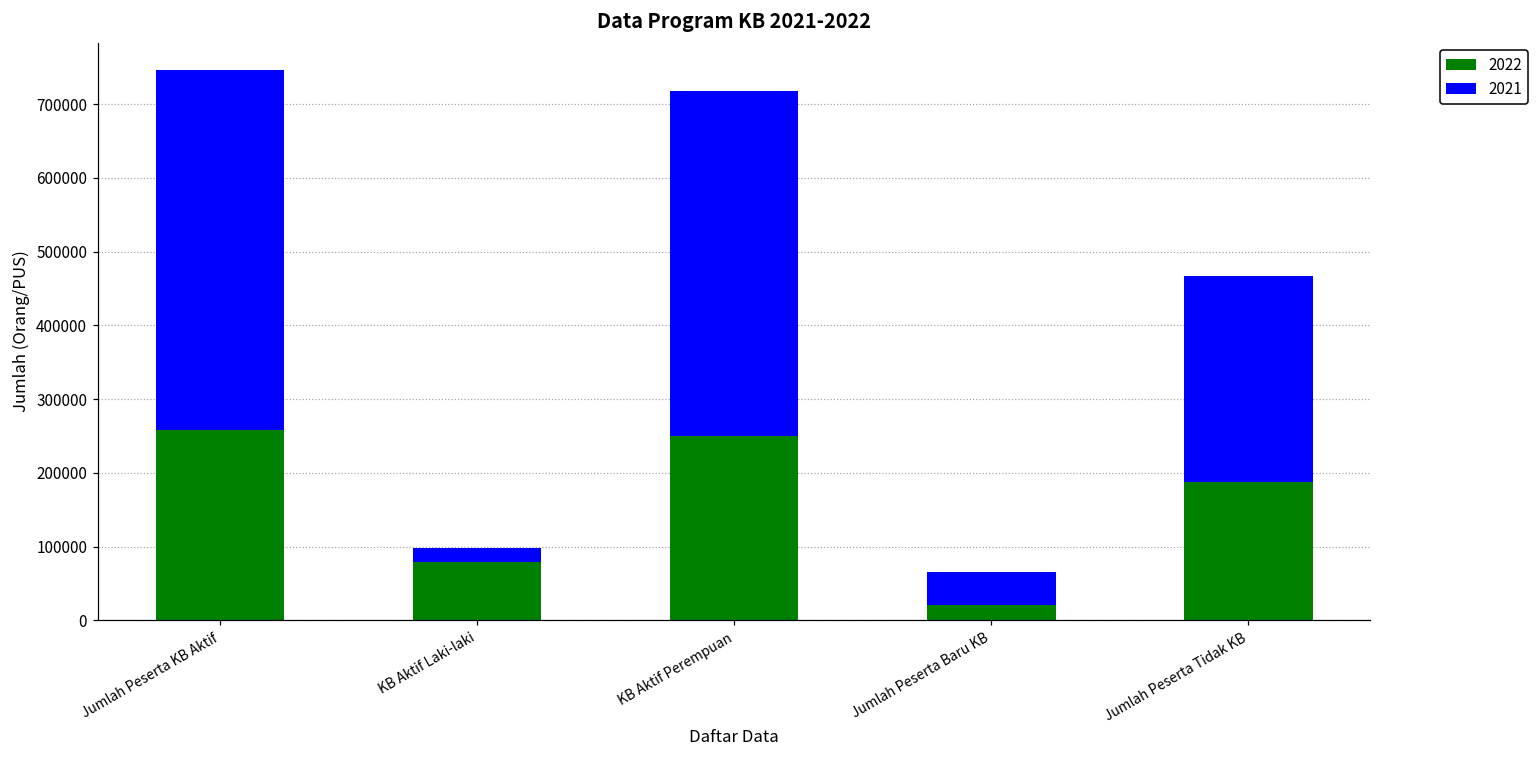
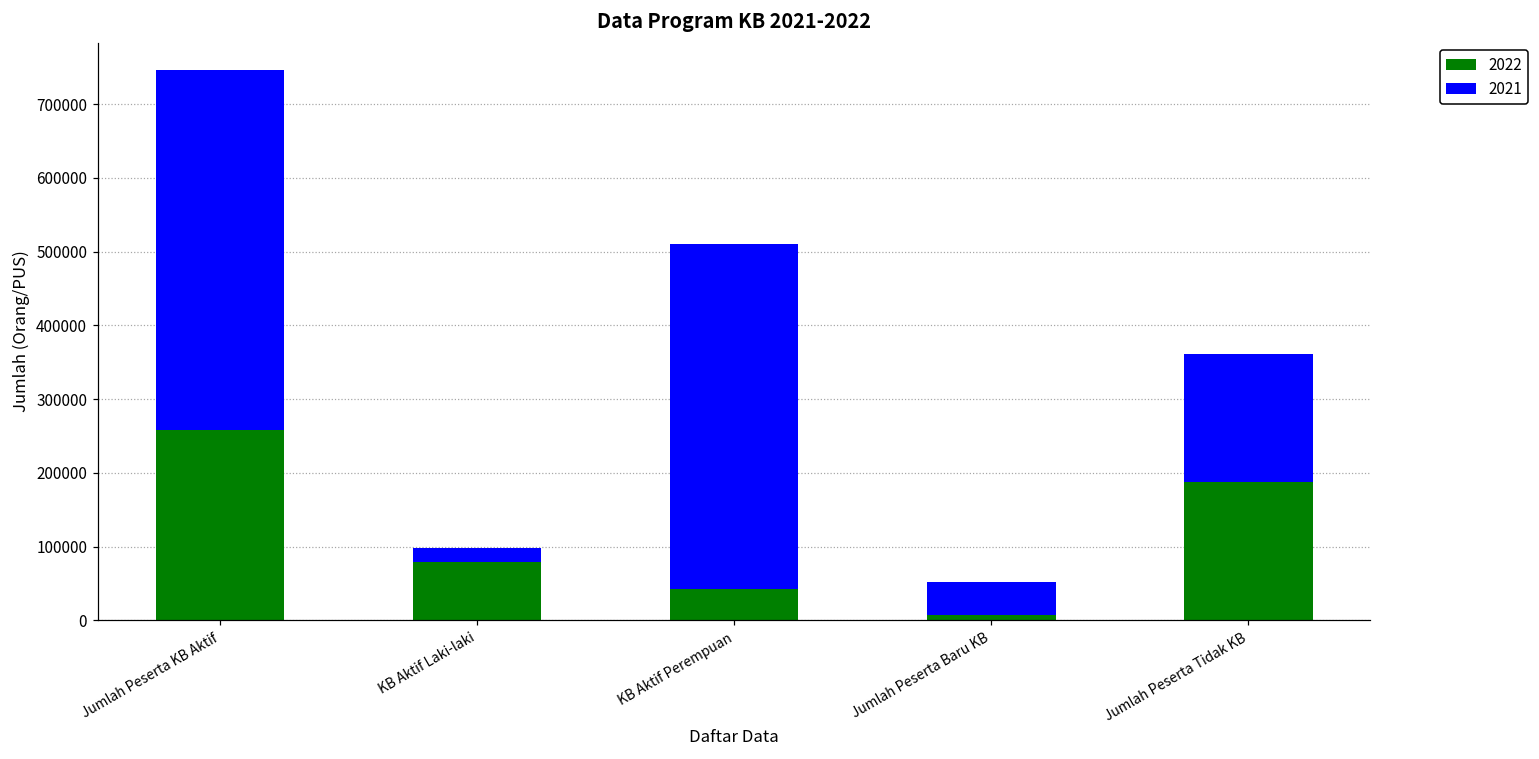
2022, KB Aktif Perempuan: 250000 -> 40000
2022, Jumlah Peserta Baru KB: 20000 -> 10000
2021, Jumlah Peserta Tidak KB: 280000 -> 170000
